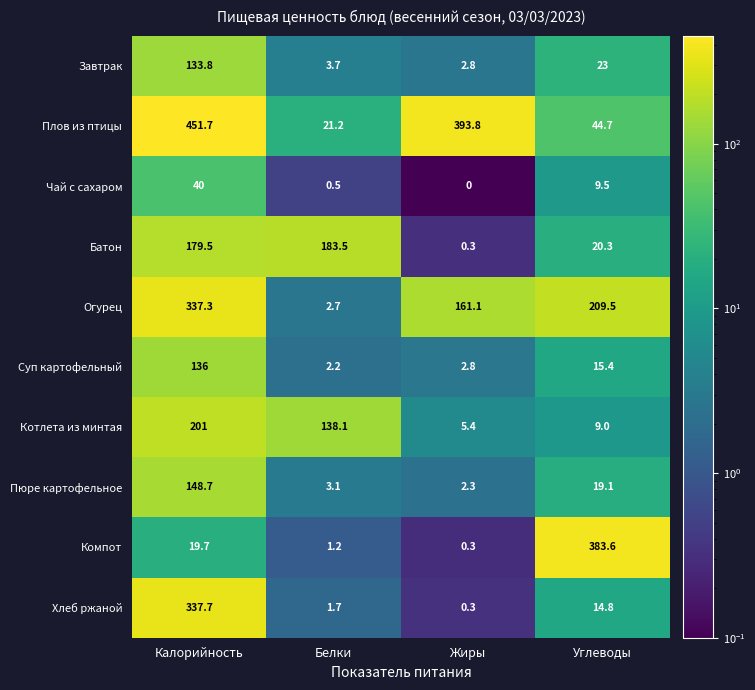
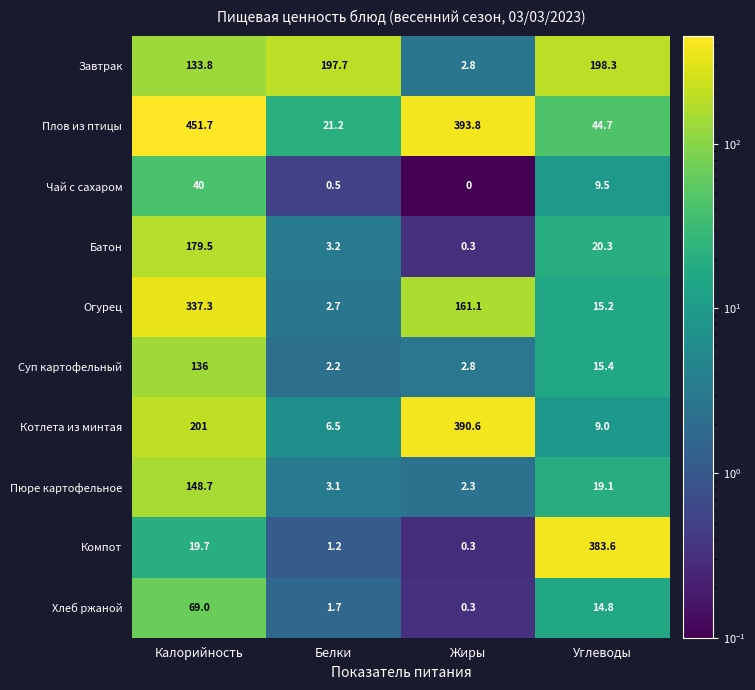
Завтрак, Белки: 3.7 -> 197.7
Завтрак, Углеводы: 23 -> 198.3
Батон, Белки: 183.5 -> 3.2
Огурец, Углеводы: 209.5 -> 15.2
Котлета из минтая, Белки: 138.1 -> 6.5
Котлета из минтая, Жиры: 5.4 -> 390.6
Хлеб ржаной, Калорийность: 337.7 -> 69.0
